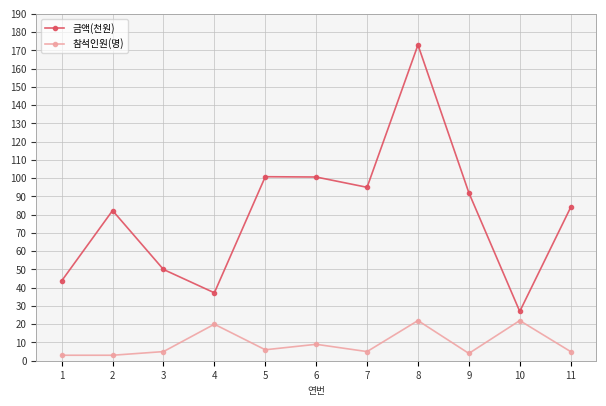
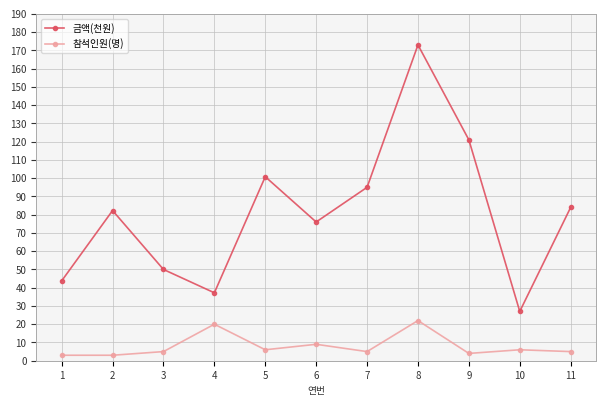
금액(천원), 6: 101 -> 76
금액(천원), 9: 92 -> 121
참석인원(명), 10: 22 -> 6
